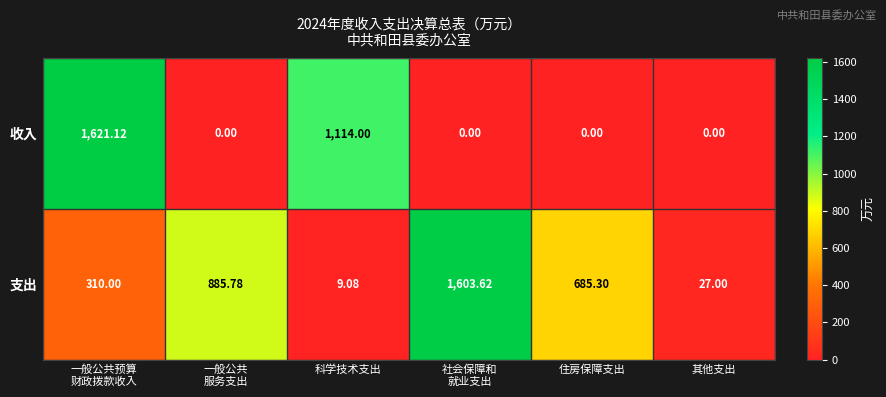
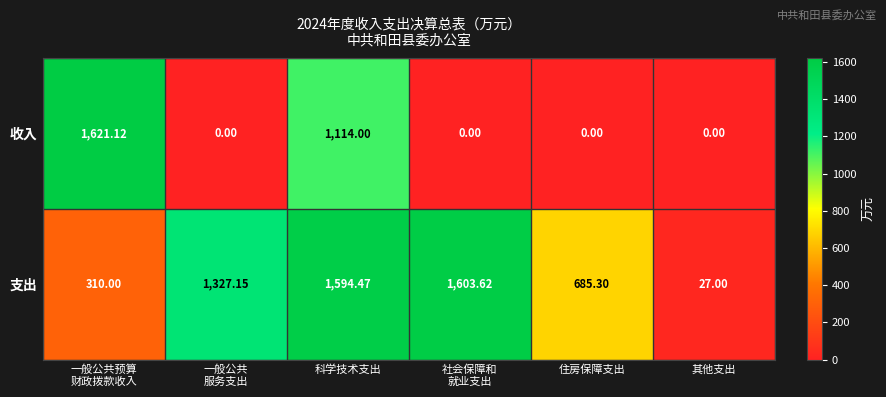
支出, 一般公共 服务支出: 885.78 -> 1,327.15
支出, 科学技术支出: 9.08 -> 1,594.47
